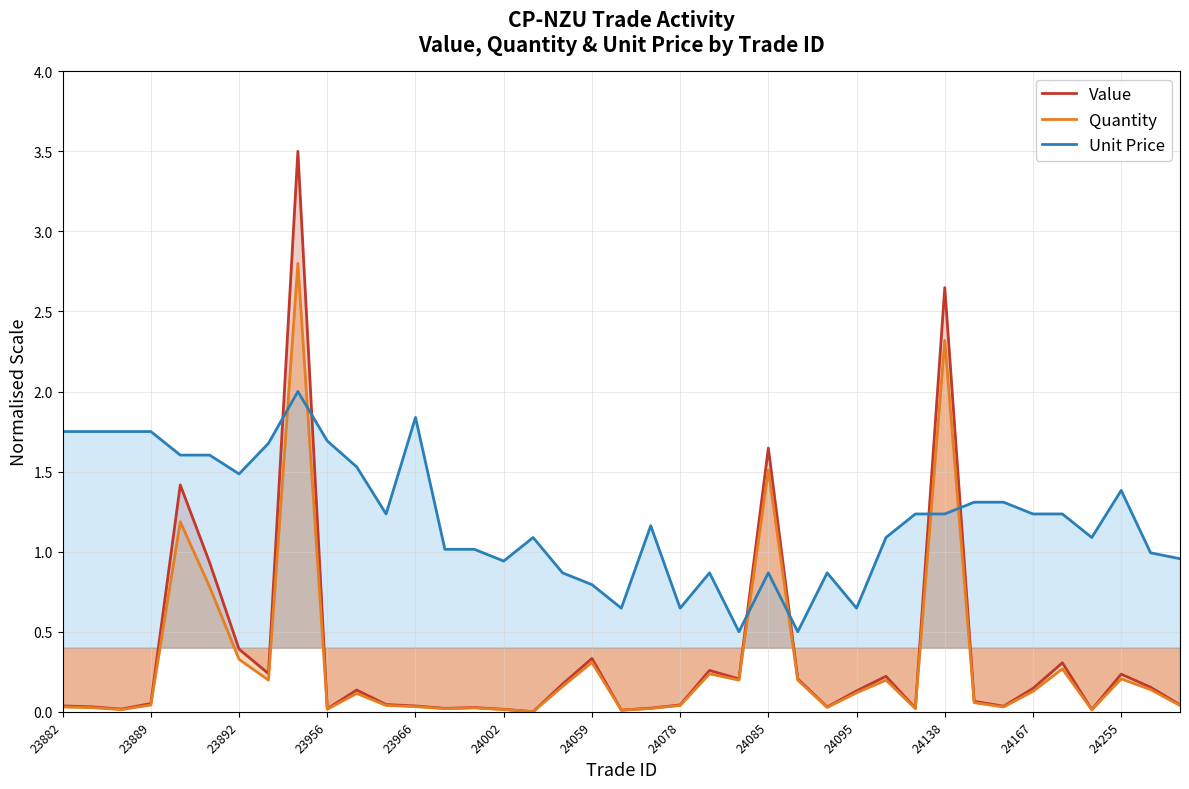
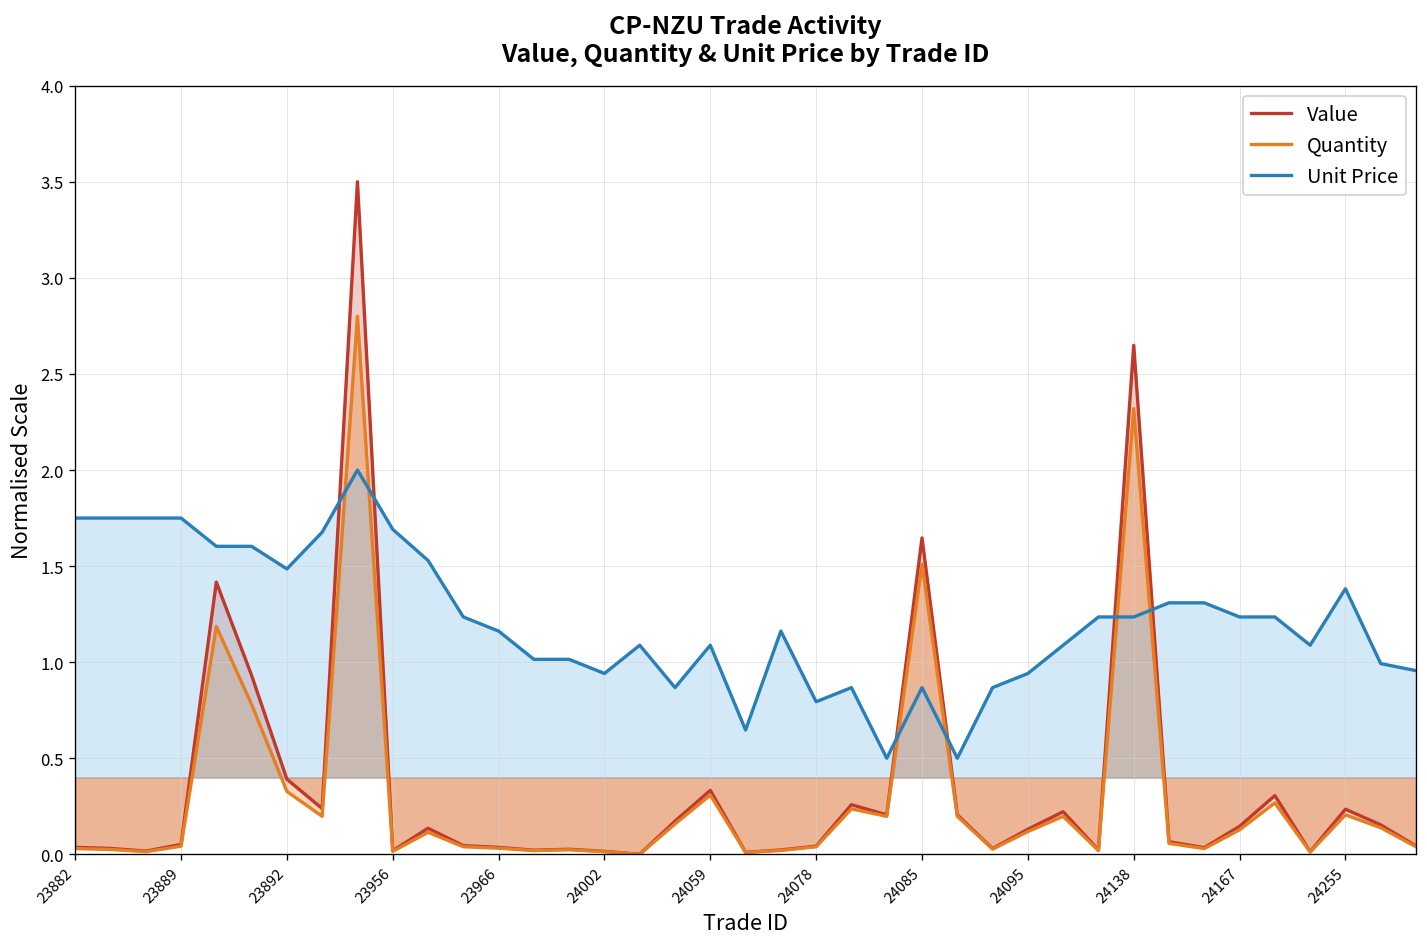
Unit Price, 23966: 1.84 -> 1.16
Unit Price, 24059: 0.79 -> 1.09
Unit Price, 24078: 0.65 -> 0.79
Unit Price, 24095: 0.65 -> 0.94
